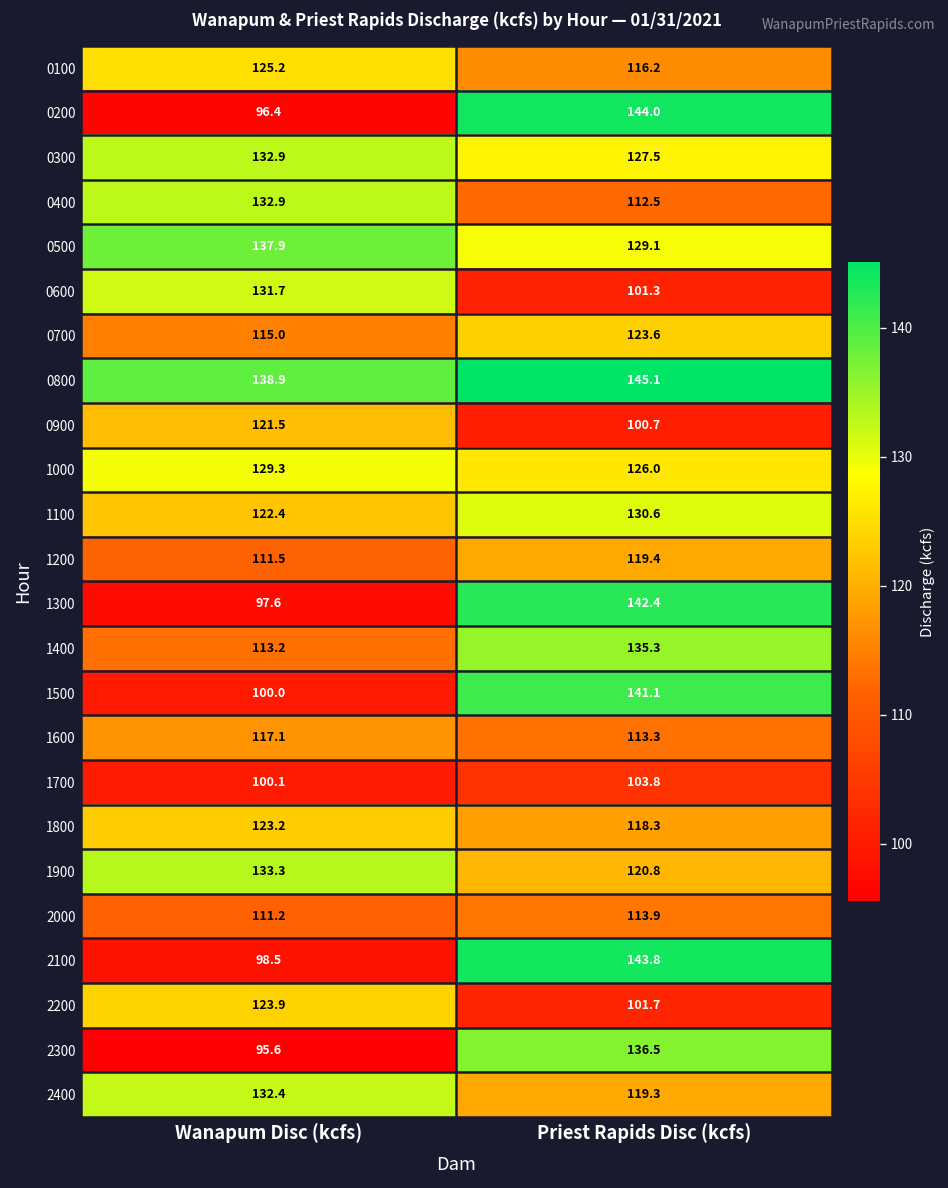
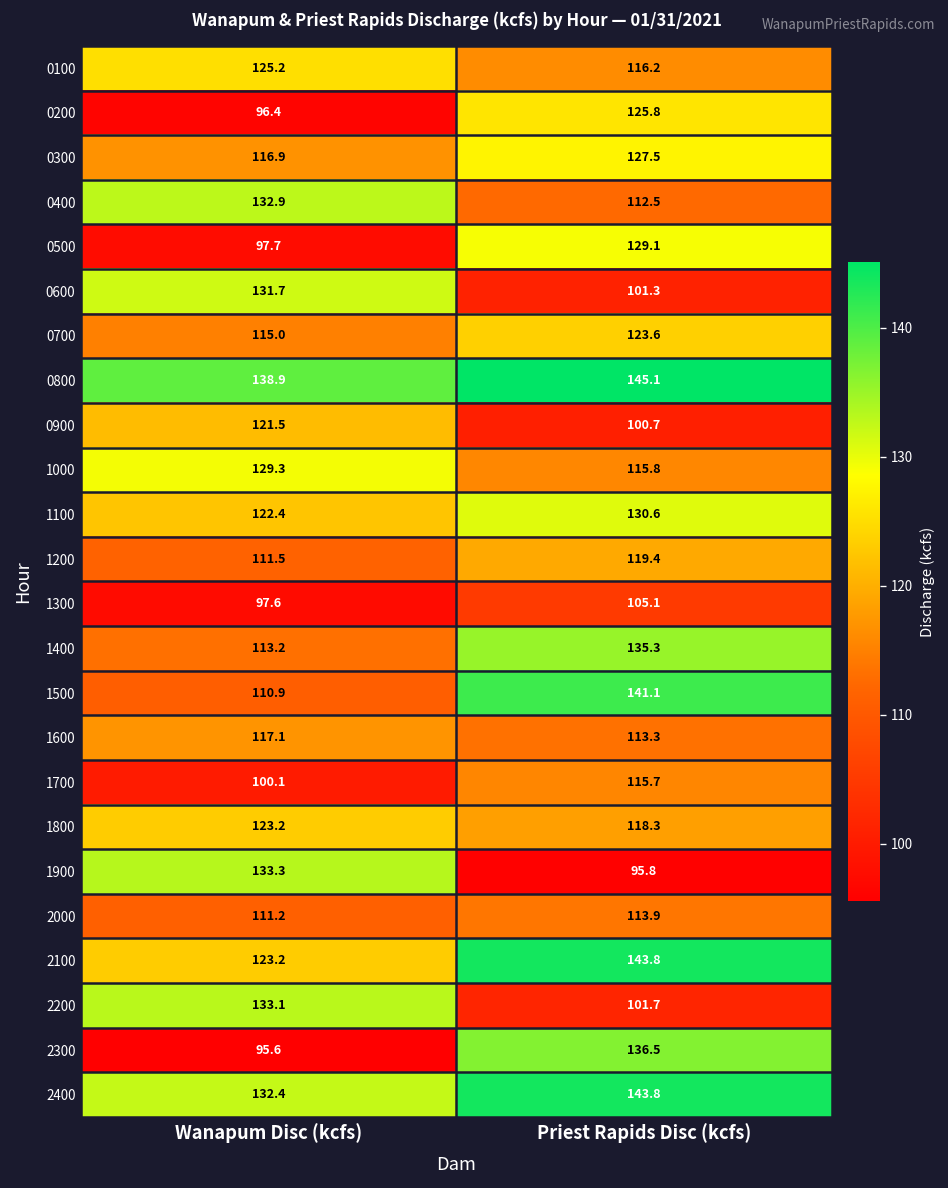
0200, Priest Rapids Disc (kcfs): 144.0 -> 125.8
0300, Wanapum Disc (kcfs): 132.9 -> 116.9
0500, Wanapum Disc (kcfs): 137.9 -> 97.7
1000, Priest Rapids Disc (kcfs): 126.0 -> 115.8
1300, Priest Rapids Disc (kcfs): 142.4 -> 105.1
1500, Wanapum Disc (kcfs): 100.0 -> 110.9
1700, Priest Rapids Disc (kcfs): 103.8 -> 115.7
1900, Priest Rapids Disc (kcfs): 120.8 -> 95.8
2100, Wanapum Disc (kcfs): 98.5 -> 123.2
2200, Wanapum Disc (kcfs): 123.9 -> 133.1
2400, Priest Rapids Disc (kcfs): 119.3 -> 143.8
